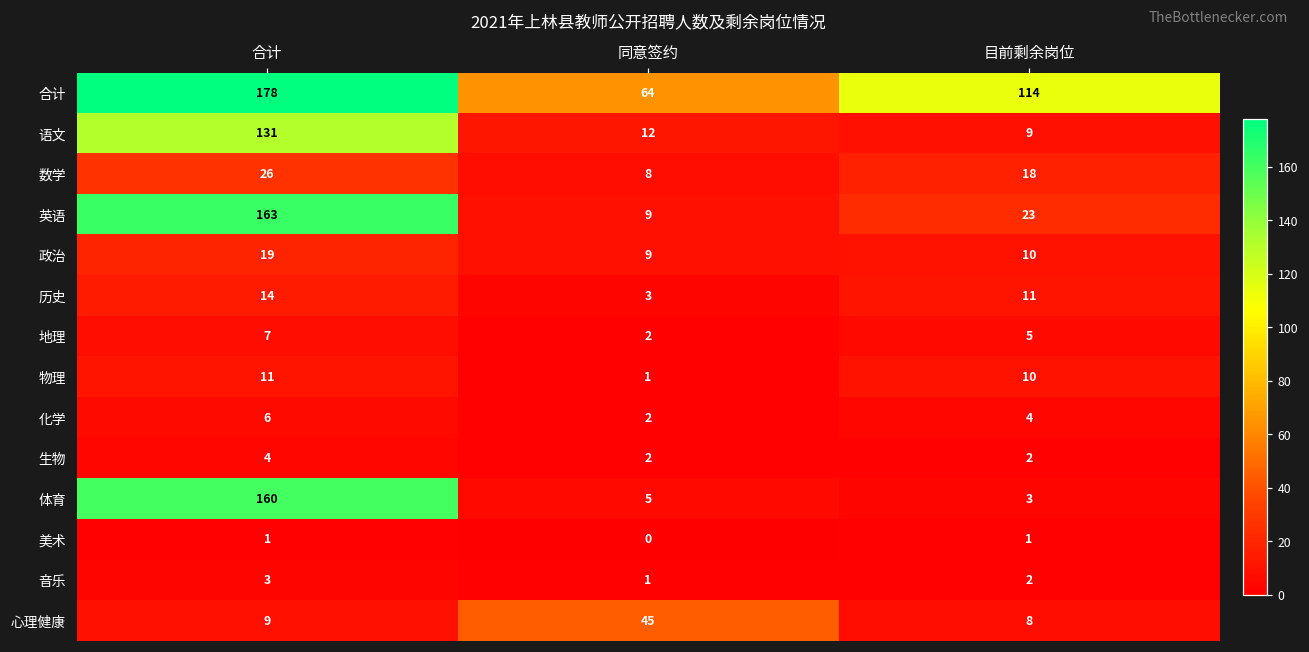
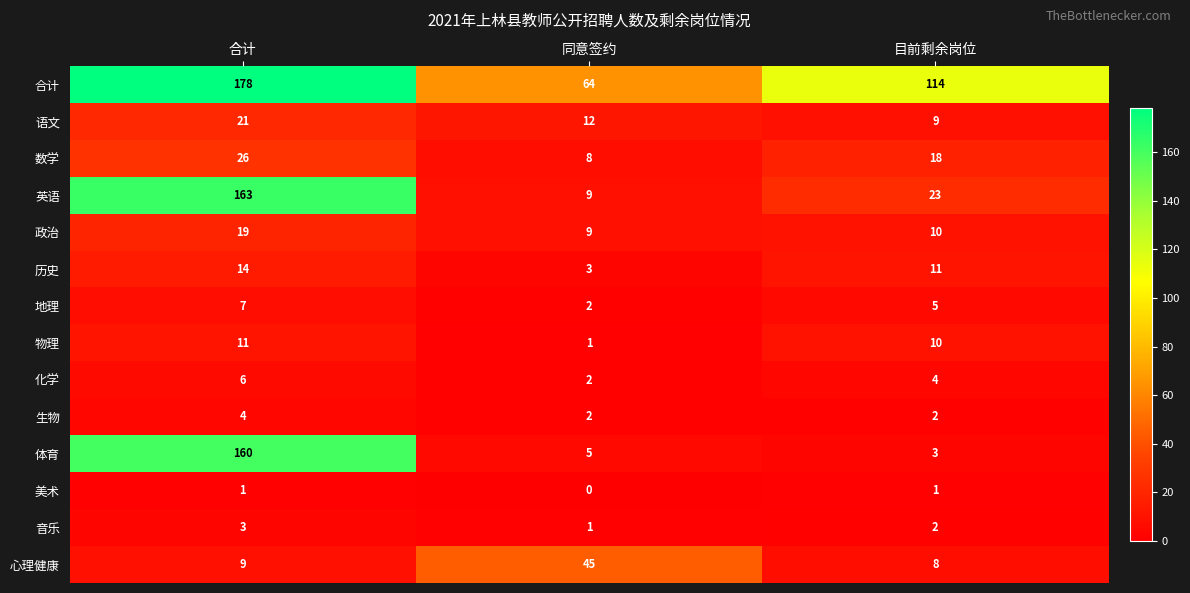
语文, 合计: 131 -> 21
